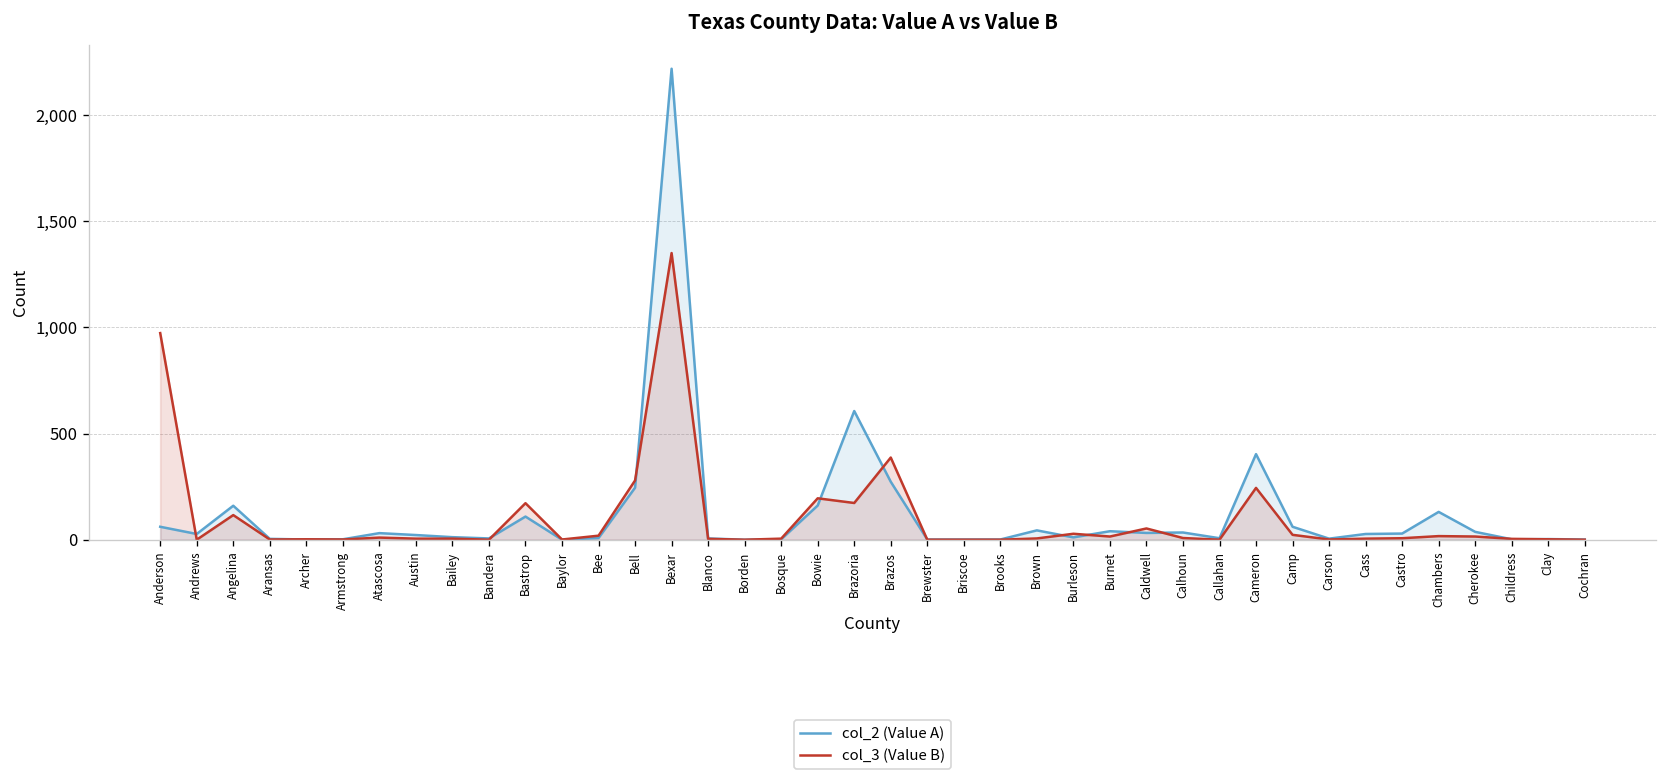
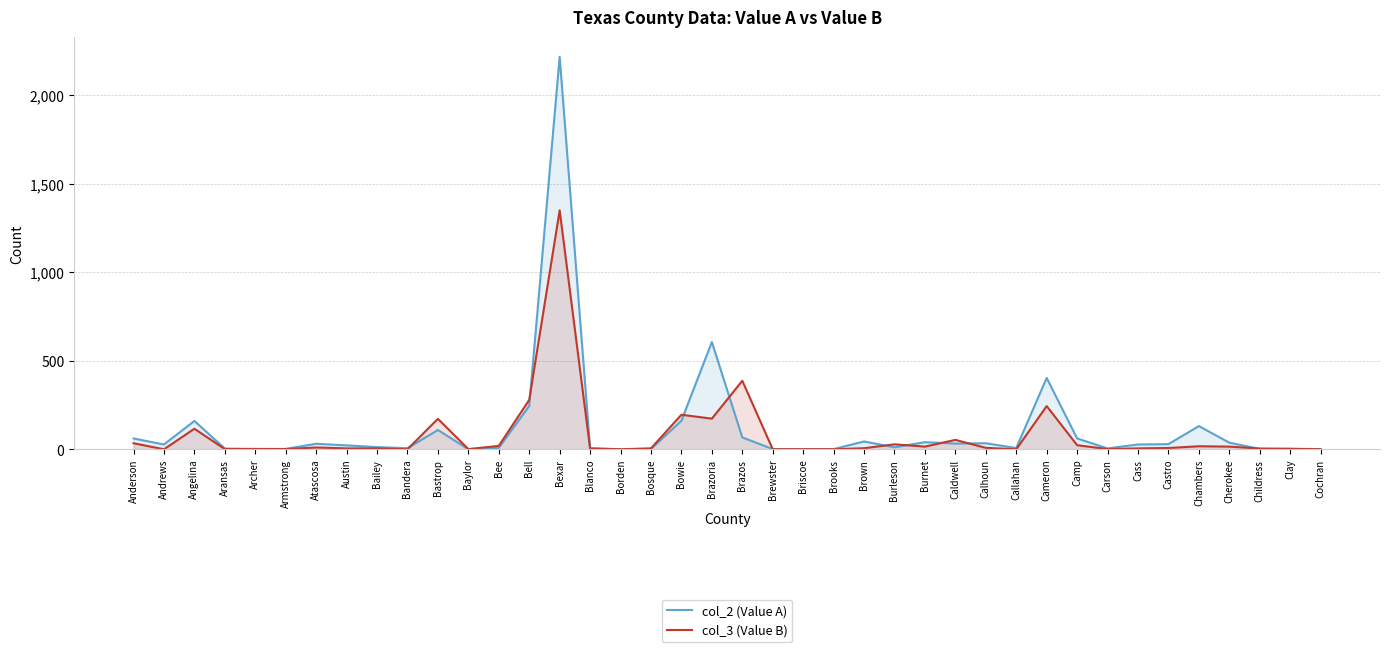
col_3 (Value B), Anderson: 970 -> 30
col_2 (Value A), Brazos: 270 -> 70
